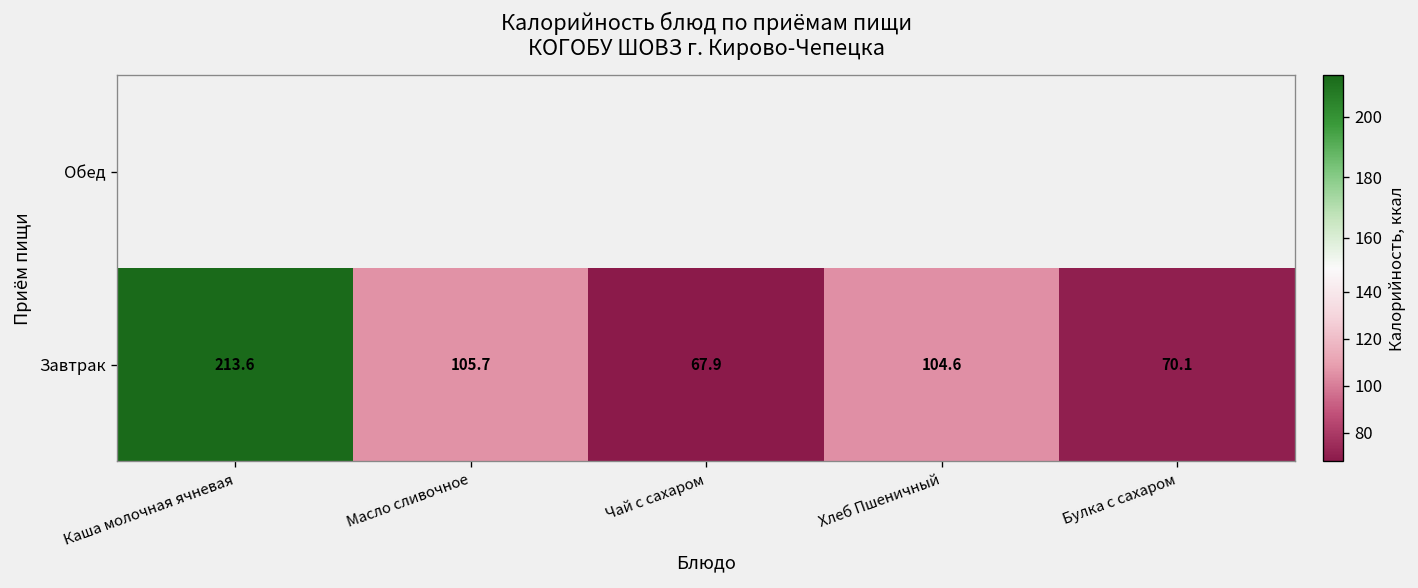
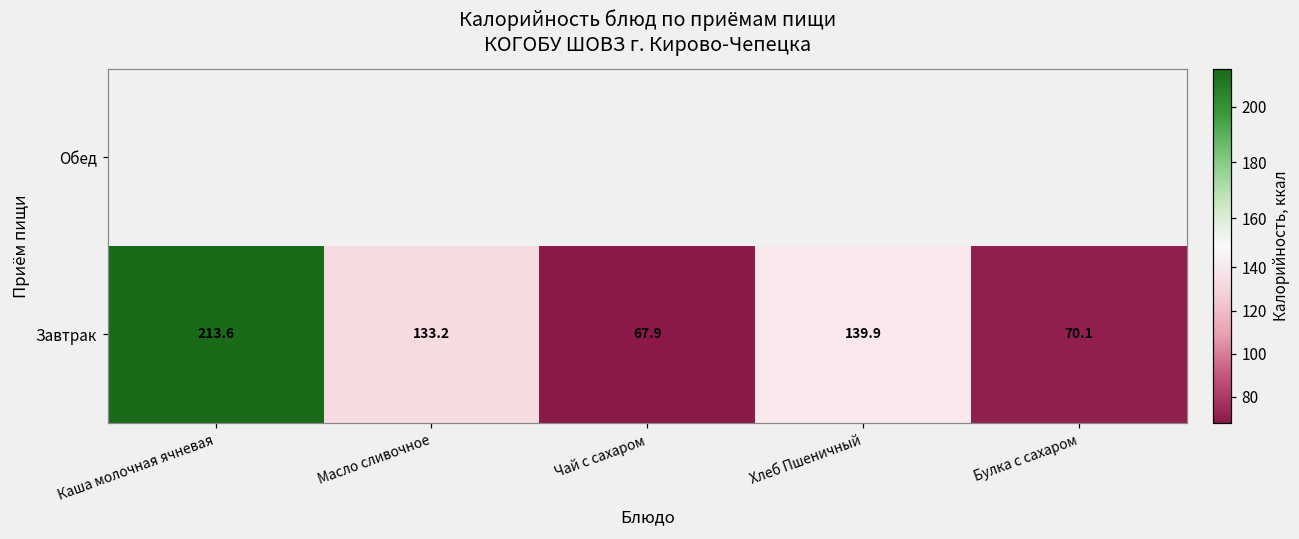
Завтрак, Масло сливочное: 105.7 -> 133.2
Завтрак, Хлеб Пшеничный: 104.6 -> 139.9
